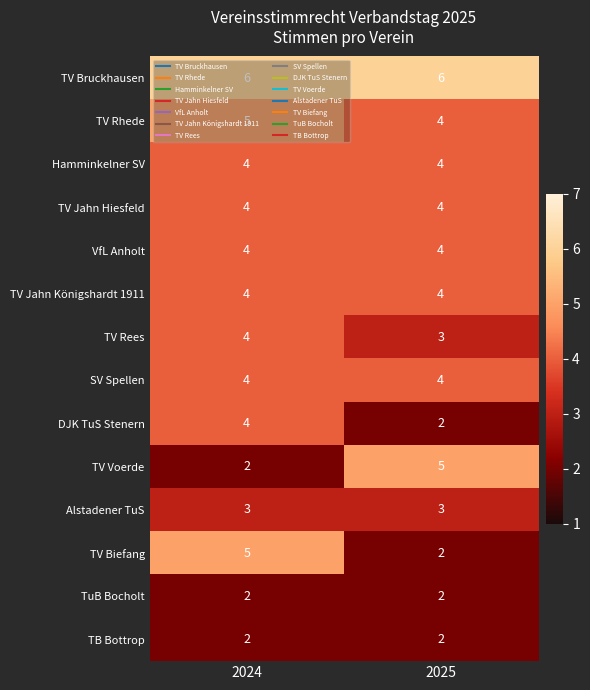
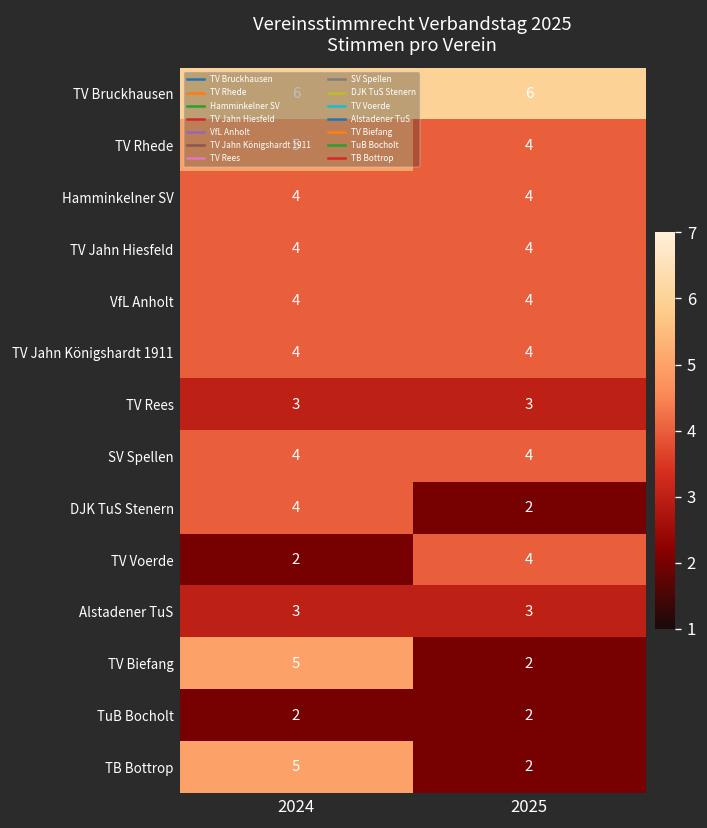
TV Rees, 2024: 4 -> 3
TV Voerde, 2025: 5 -> 4
TB Bottrop, 2024: 2 -> 5
